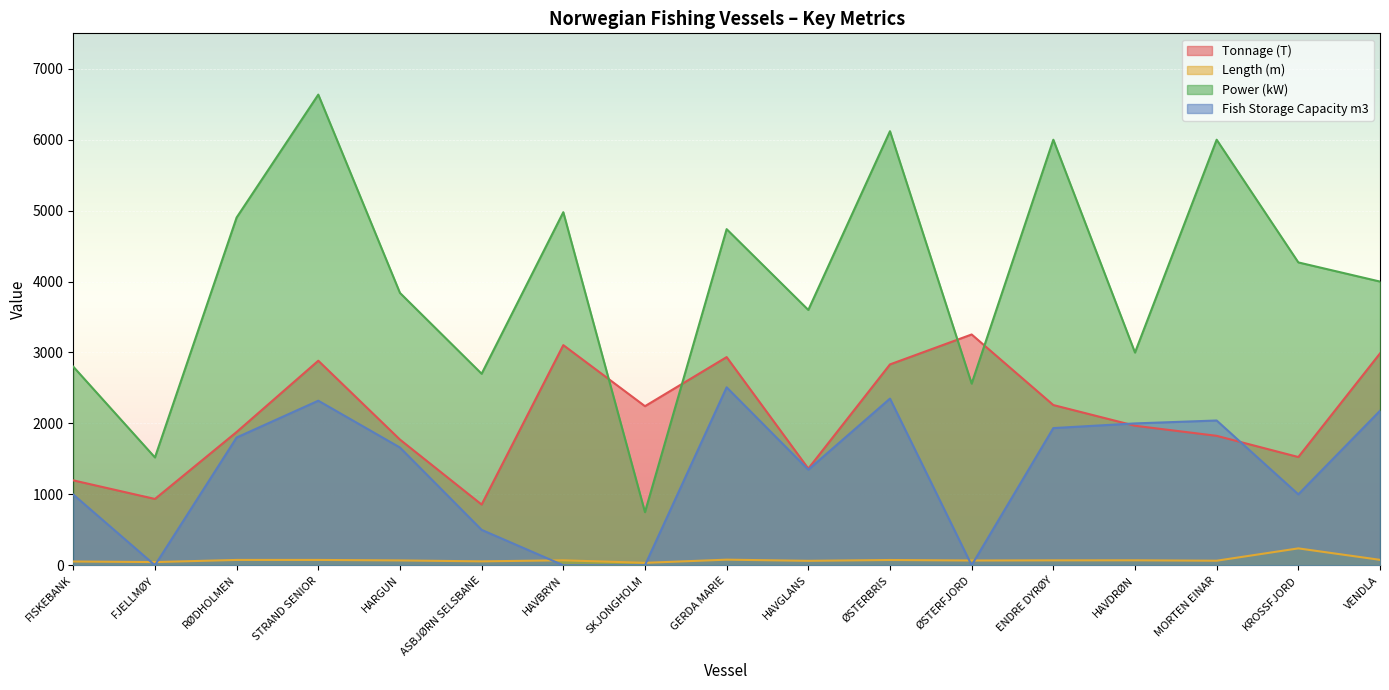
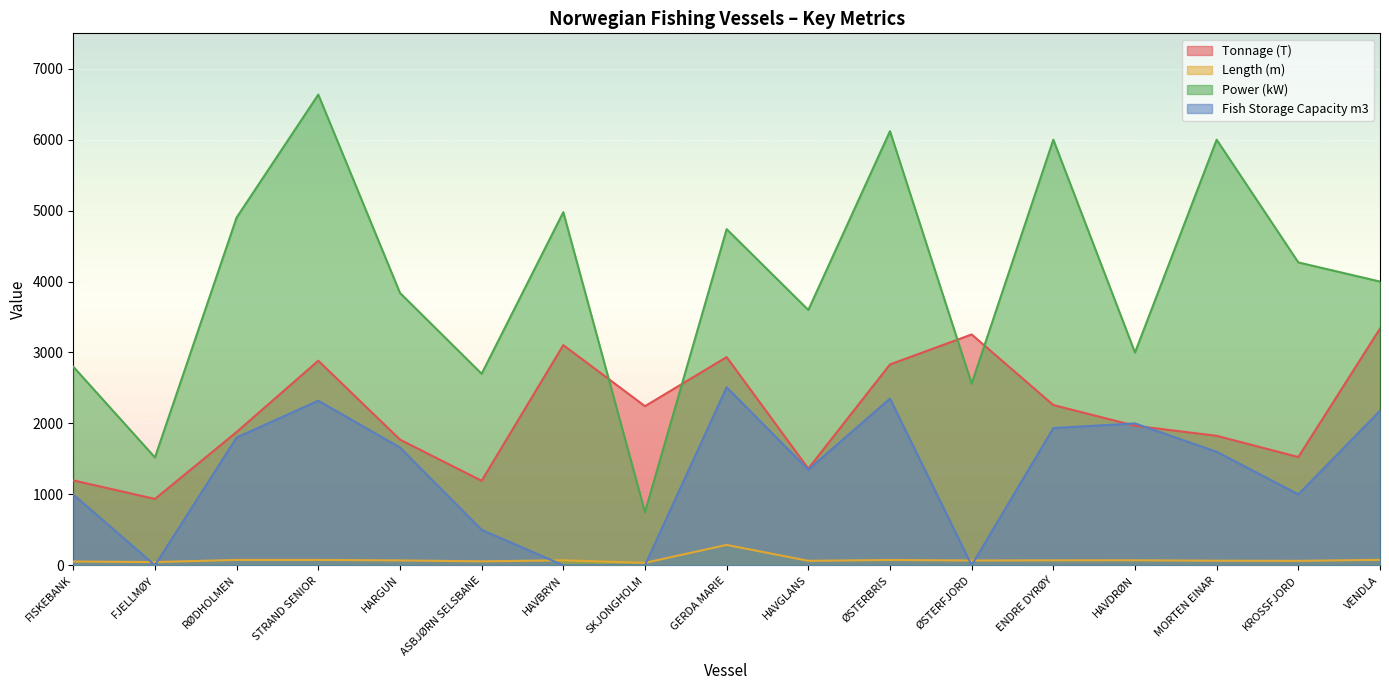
Tonnage (T), ASBJØRN SELSBANE: 900 -> 1200
Length (m), GERDA MARIE: 100 -> 300
Fish Storage Capacity m3, MORTEN EINAR: 2000 -> 1600
Length (m), KROSSFJORD: 200 -> 100
Tonnage (T), VENDLA: 3000 -> 3300
